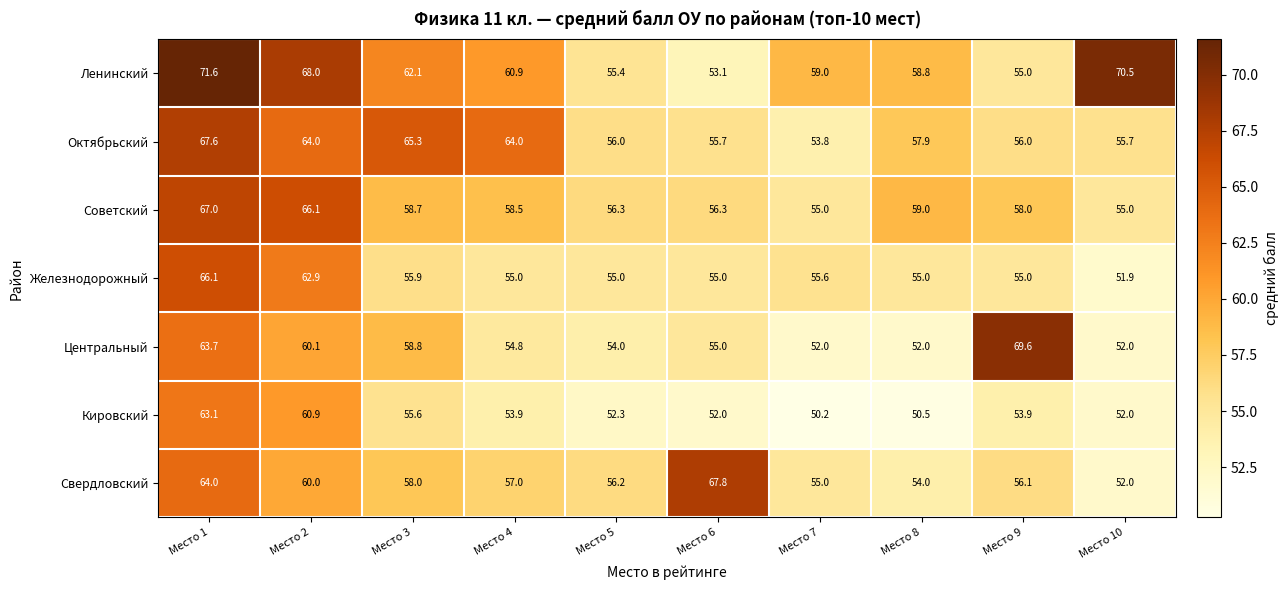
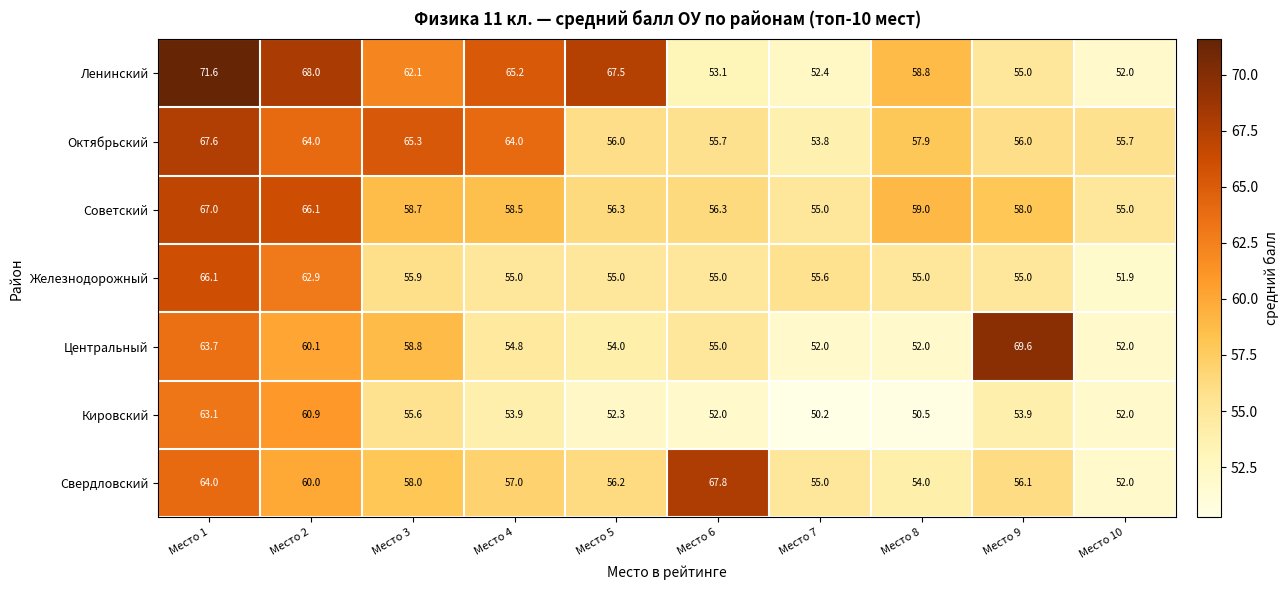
Ленинский, Место 4: 60.9 -> 65.2
Ленинский, Место 5: 55.4 -> 67.5
Ленинский, Место 7: 59.0 -> 52.4
Ленинский, Место 10: 70.5 -> 52.0
